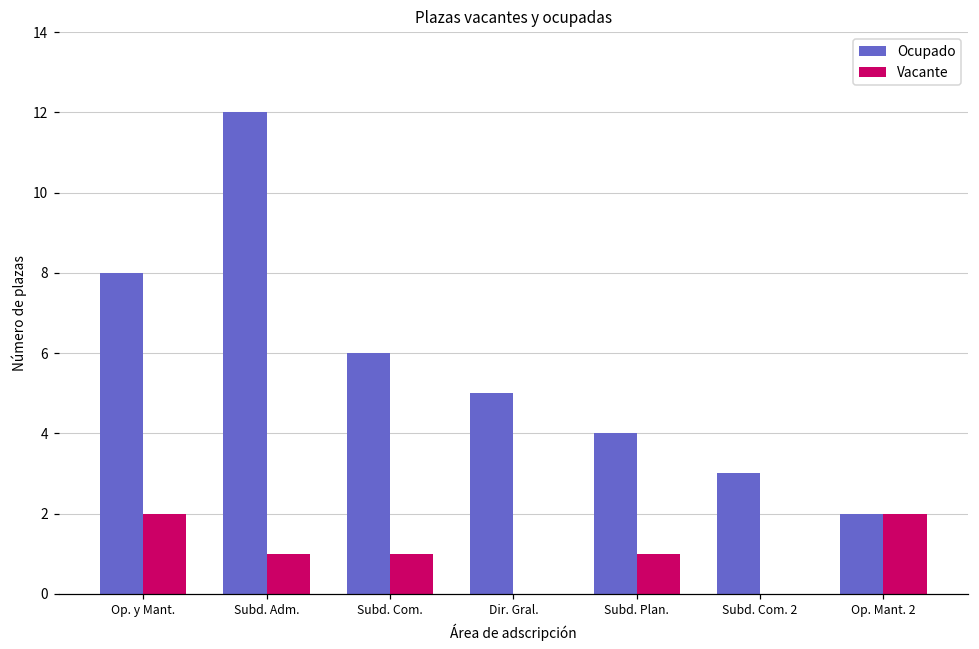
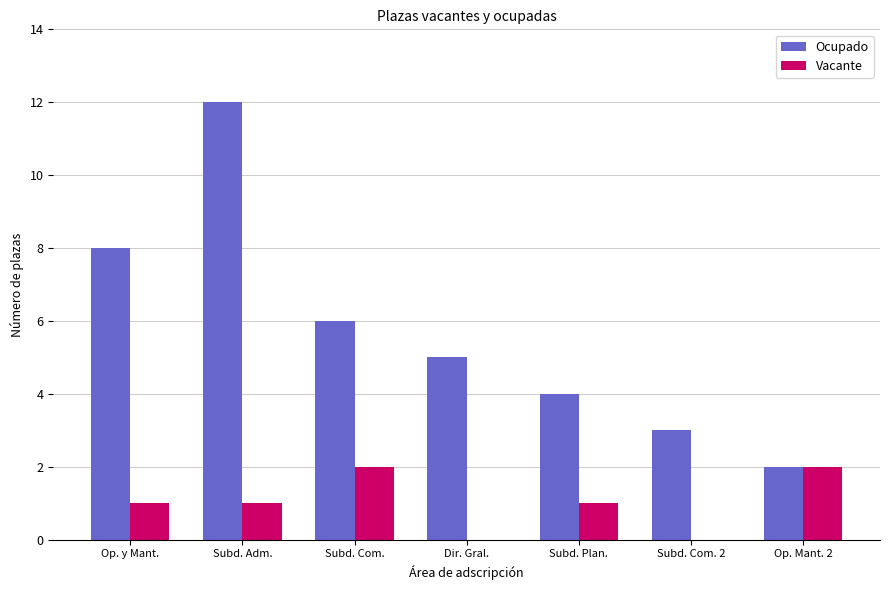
Vacante, Op. y Mant.: 2 -> 1
Vacante, Subd. Com.: 1 -> 2
